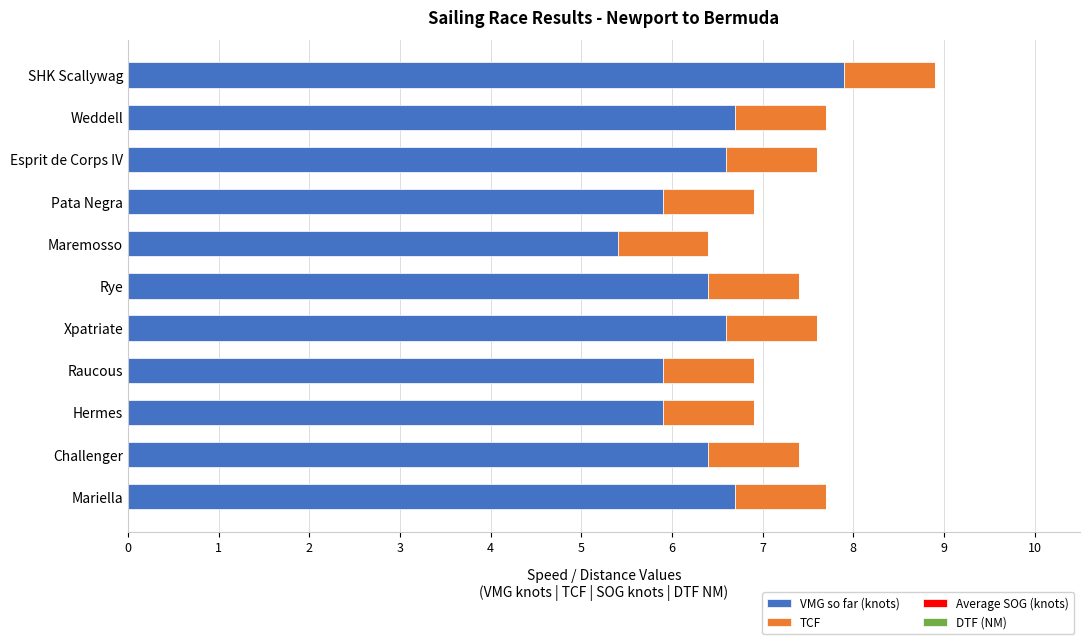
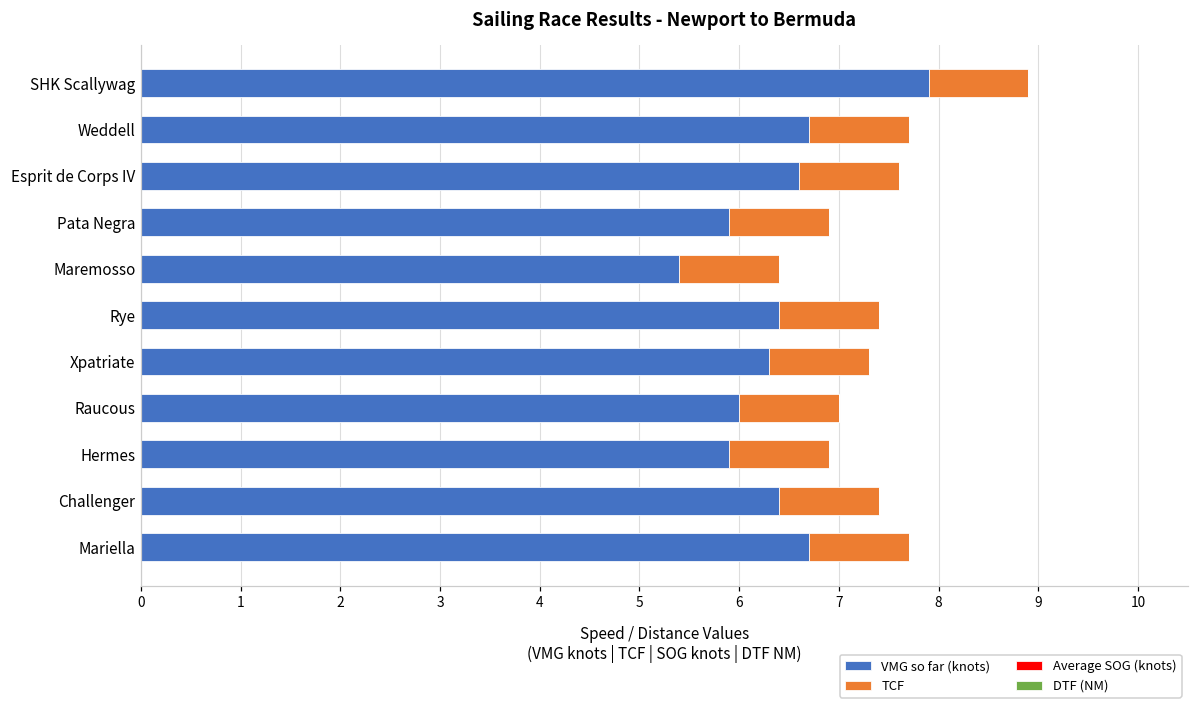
VMG so far (knots), Xpatriate: 6.6 -> 6.3
VMG so far (knots), Raucous: 5.9 -> 6.0
